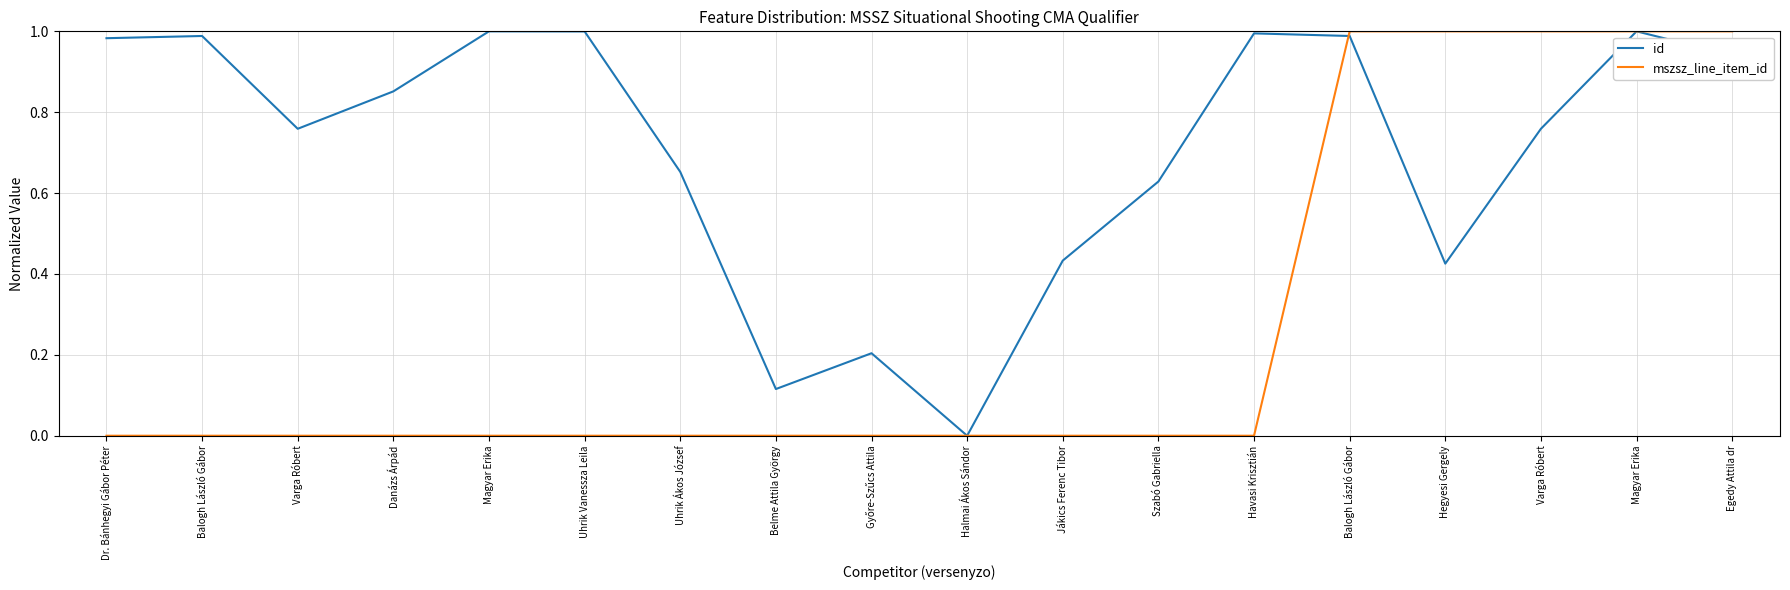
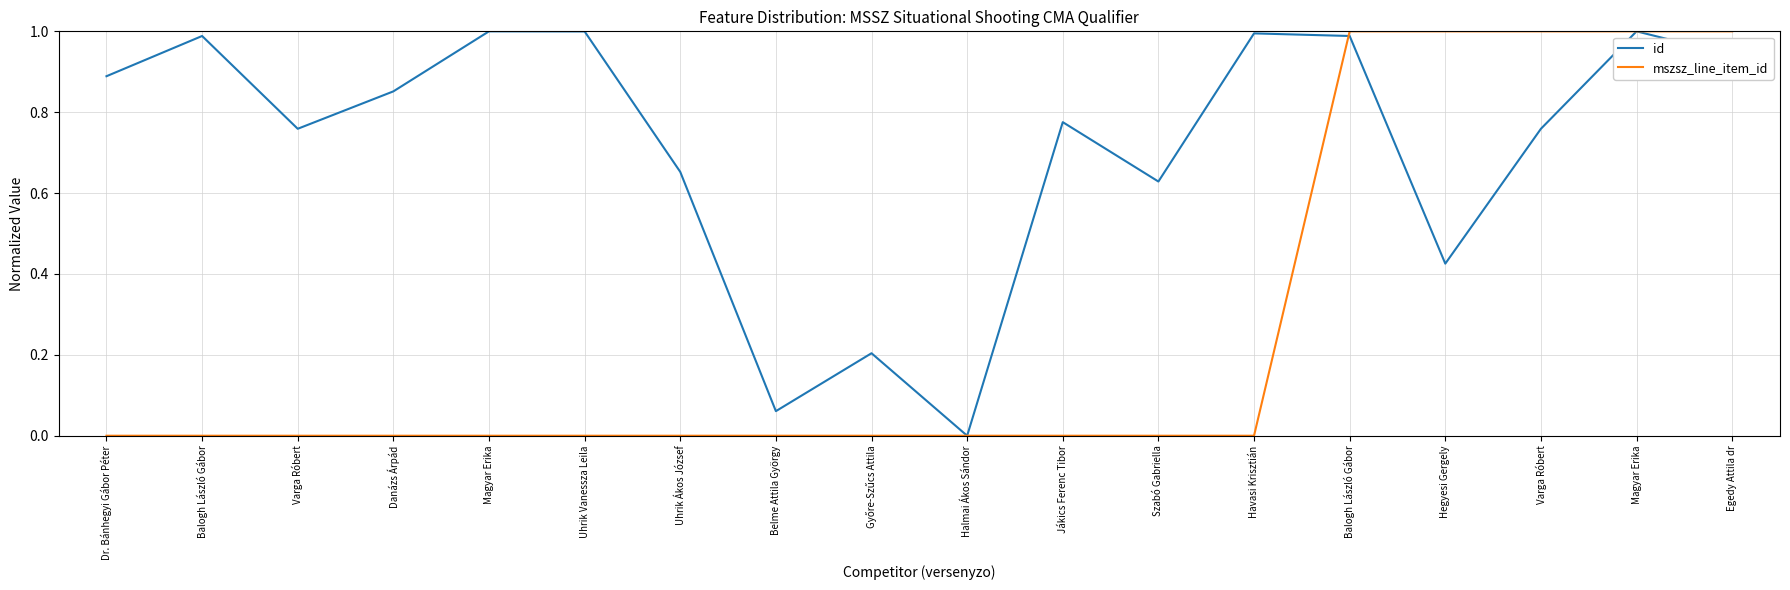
id, Dr. Bánhegyi Gábor Péter: 0.98 -> 0.89
id, Belme Attila György: 0.12 -> 0.06
id, Jákics Ferenc Tibor: 0.43 -> 0.78
